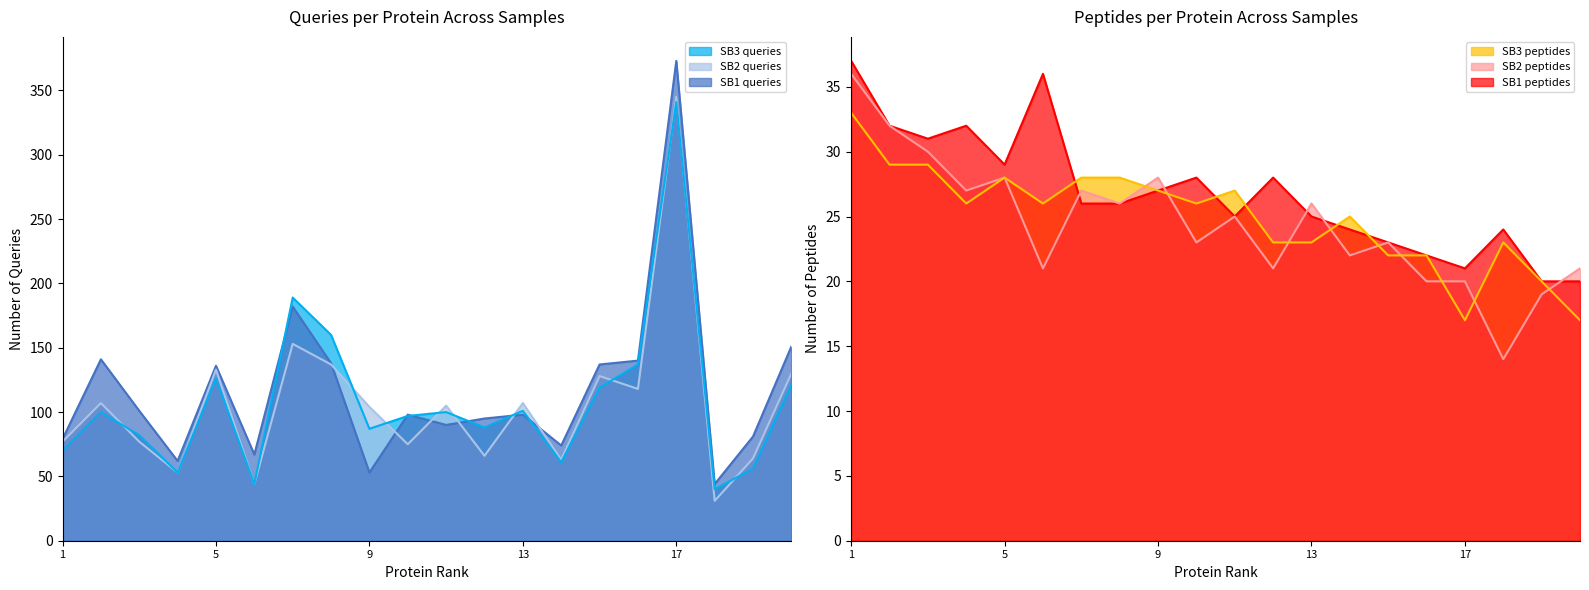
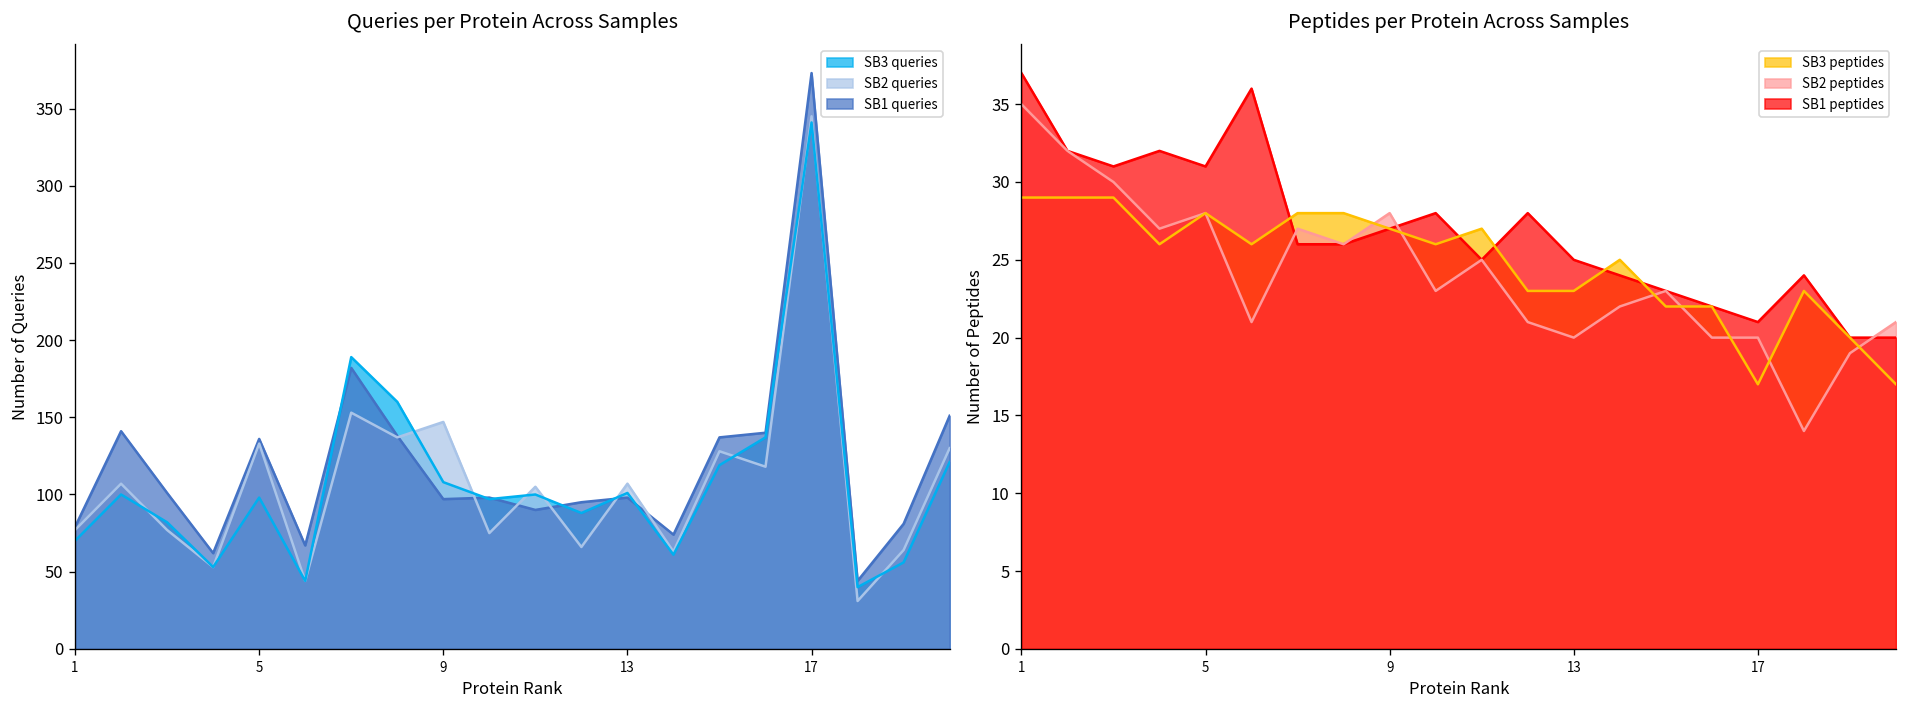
Queries per Protein Across Samples, SB3 queries, 5: 126 -> 98
Queries per Protein Across Samples, SB3 queries, 9: 87 -> 108
Queries per Protein Across Samples, SB2 queries, 9: 104 -> 147
Queries per Protein Across Samples, SB1 queries, 9: 53 -> 97
Peptides per Protein Across Samples, SB3 peptides, 1: 33 -> 29
Peptides per Protein Across Samples, SB2 peptides, 1: 36 -> 35
Peptides per Protein Across Samples, SB1 peptides, 5: 29 -> 31
Peptides per Protein Across Samples, SB2 peptides, 13: 26 -> 20
